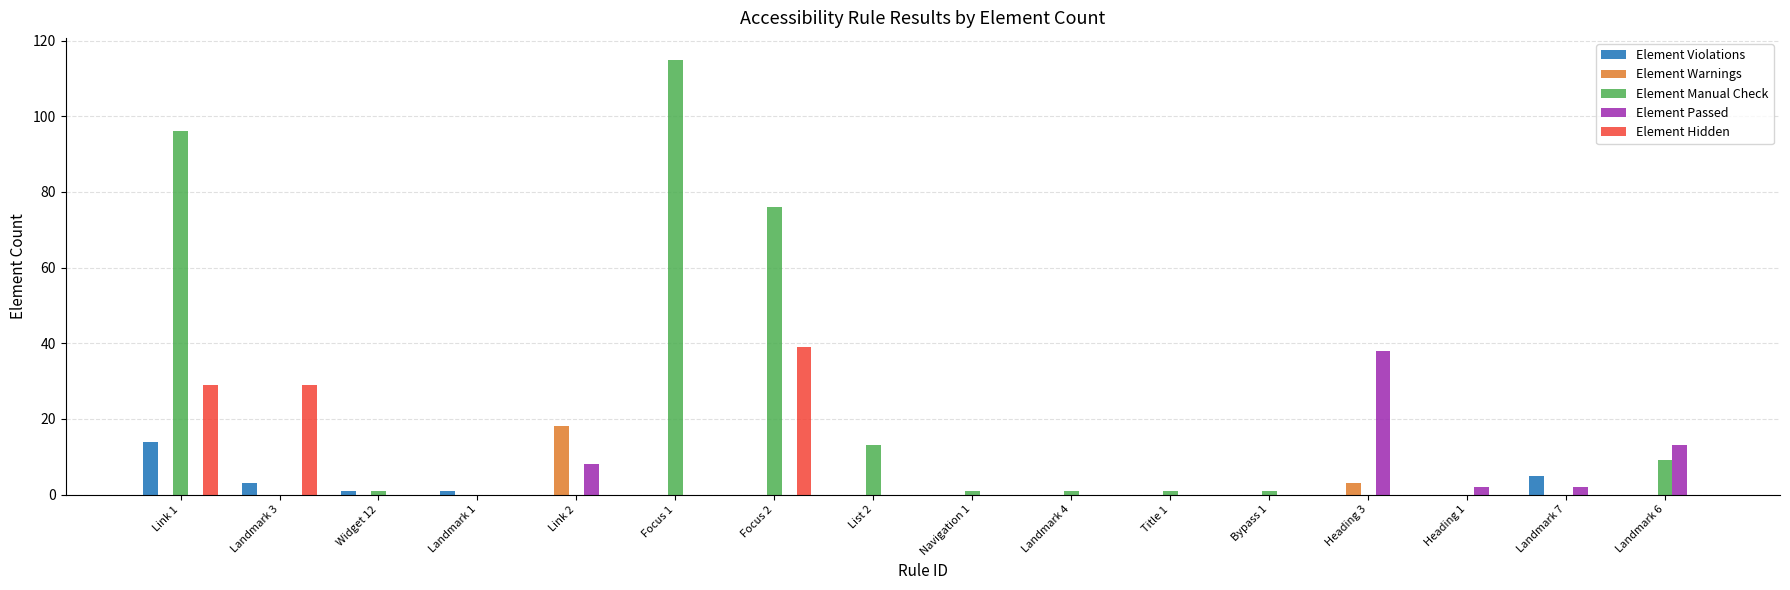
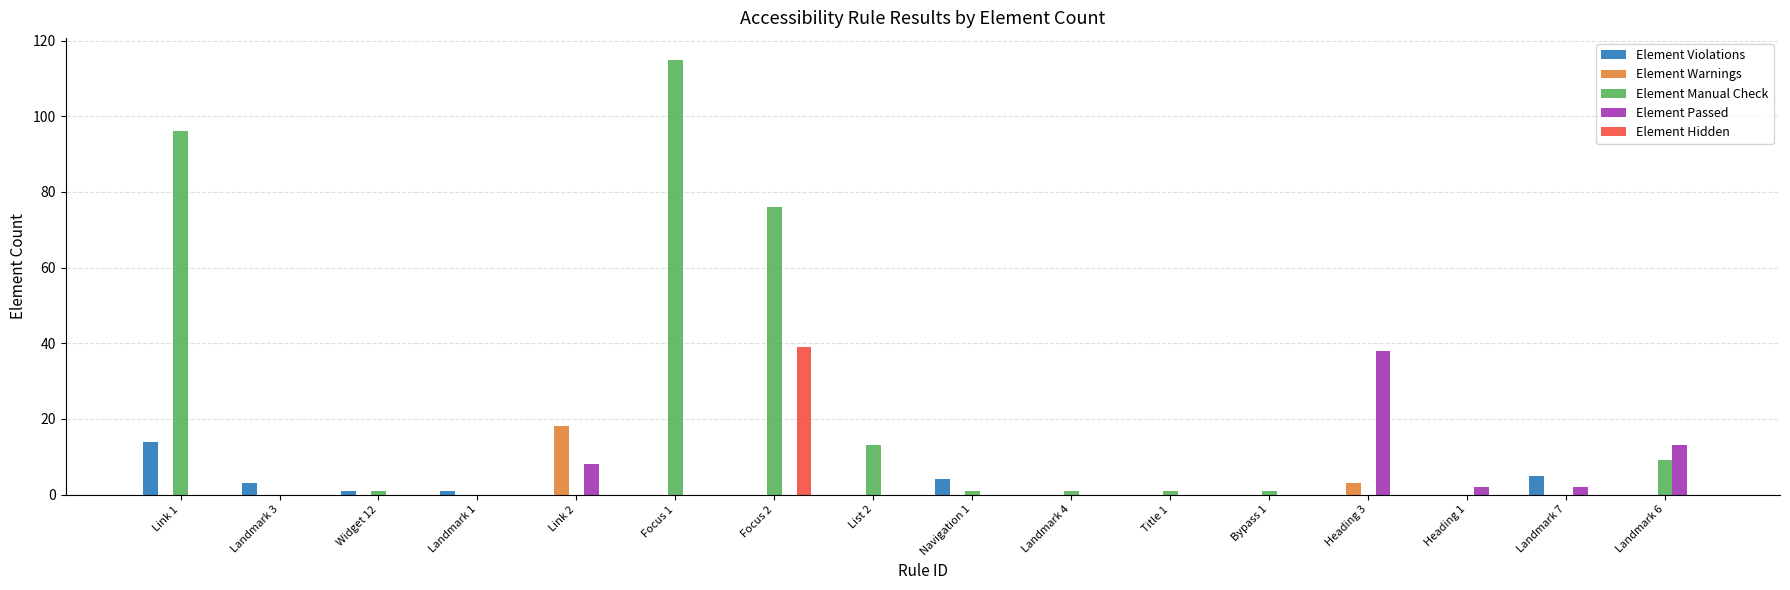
Element Hidden, Link 1: 29 -> 0
Element Hidden, Landmark 3: 29 -> 0
Element Violations, Navigation 1: 0 -> 4
